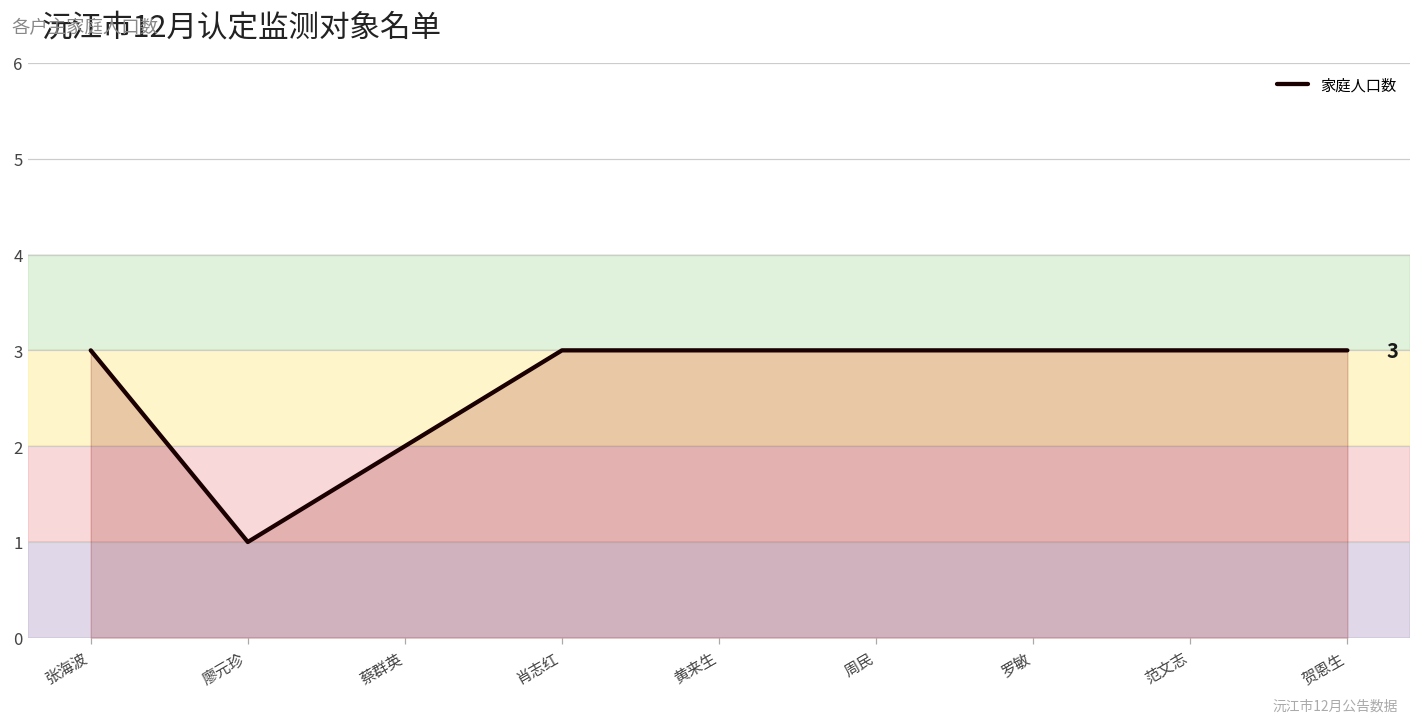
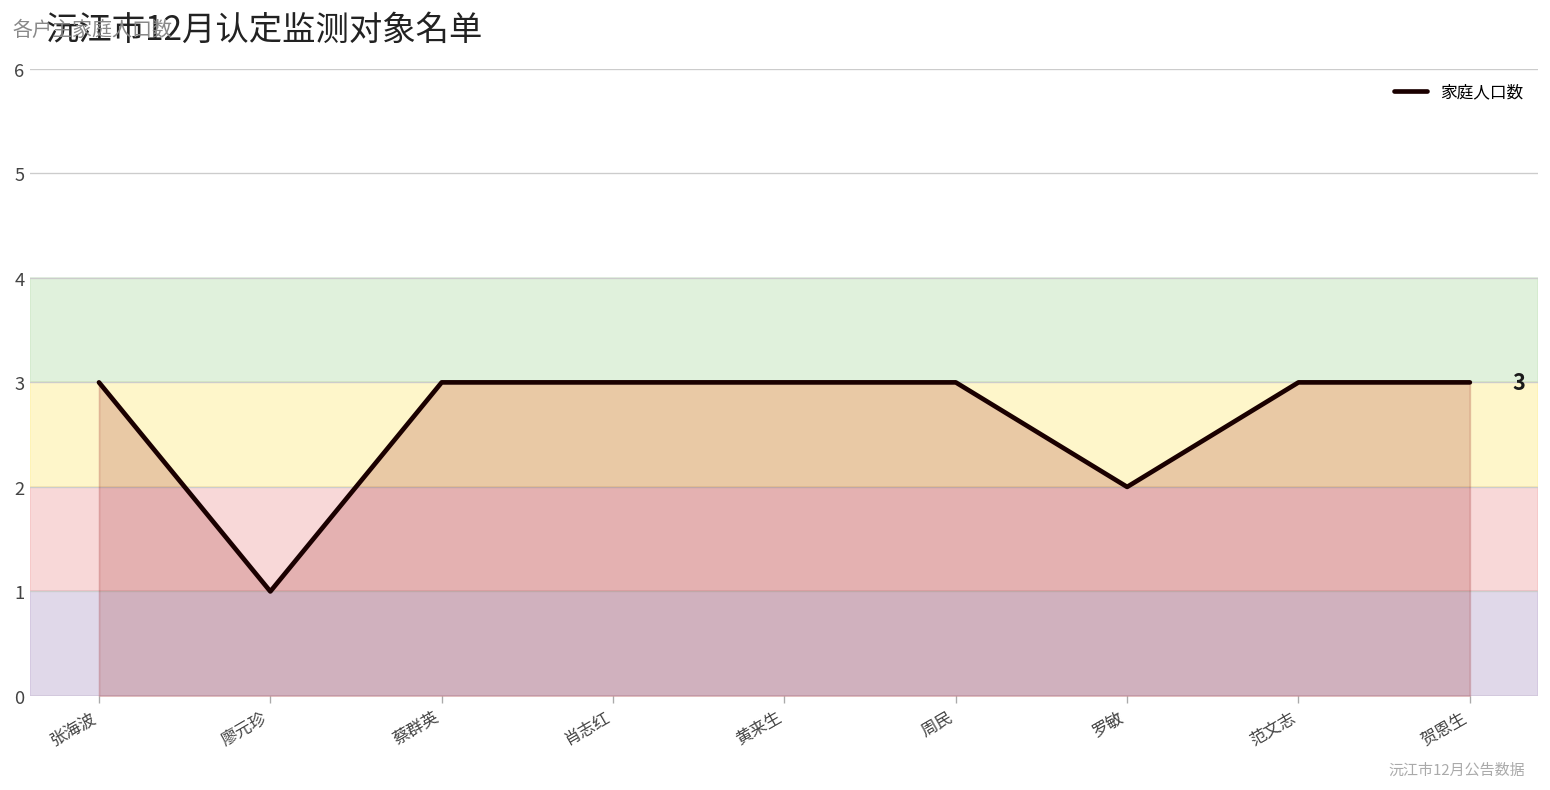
蔡群英: 2 -> 3
罗敏: 3 -> 2
